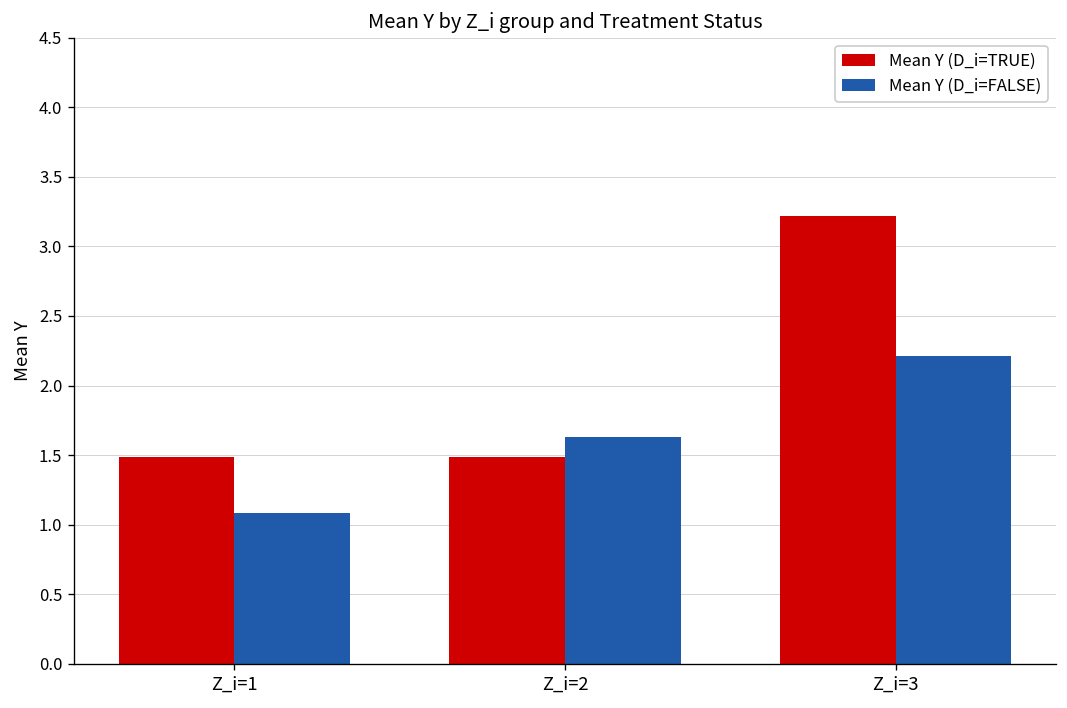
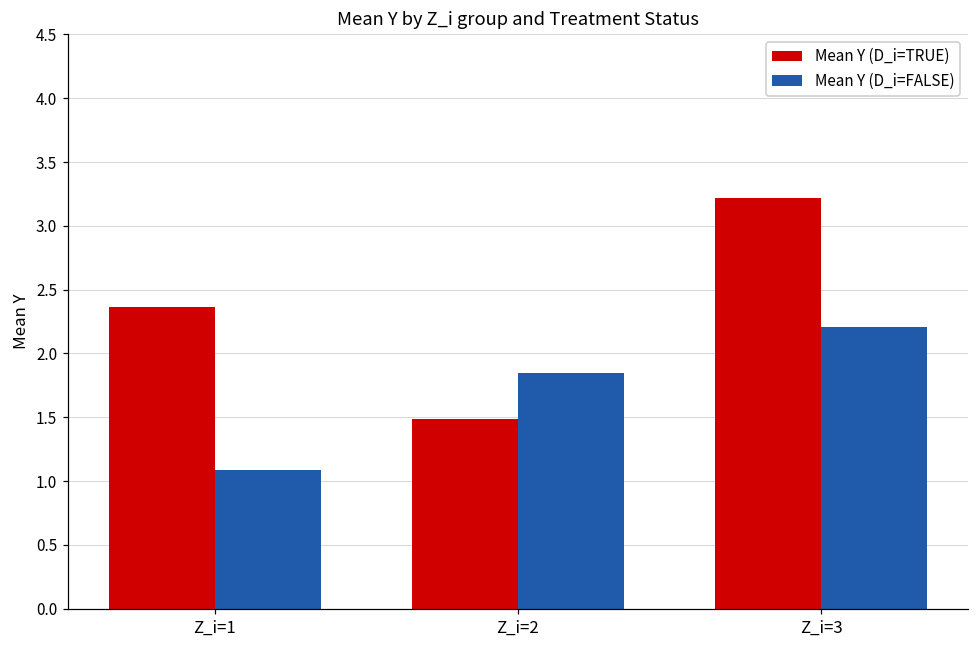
Mean Y (D_i=TRUE), Z_i=1: 1.49 -> 2.37
Mean Y (D_i=FALSE), Z_i=2: 1.63 -> 1.85
